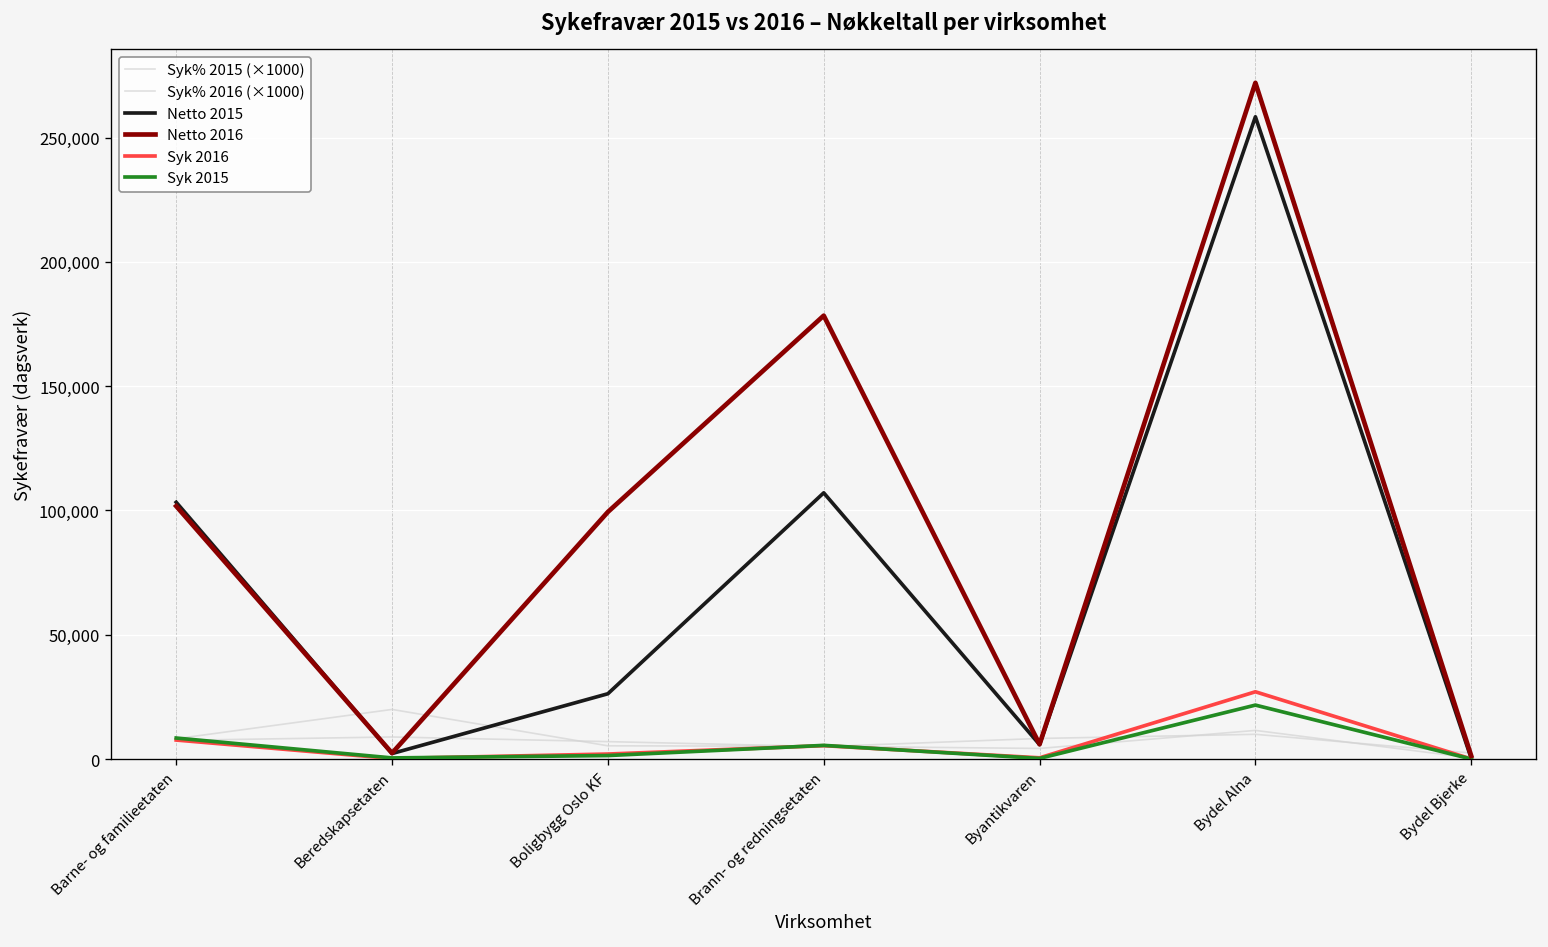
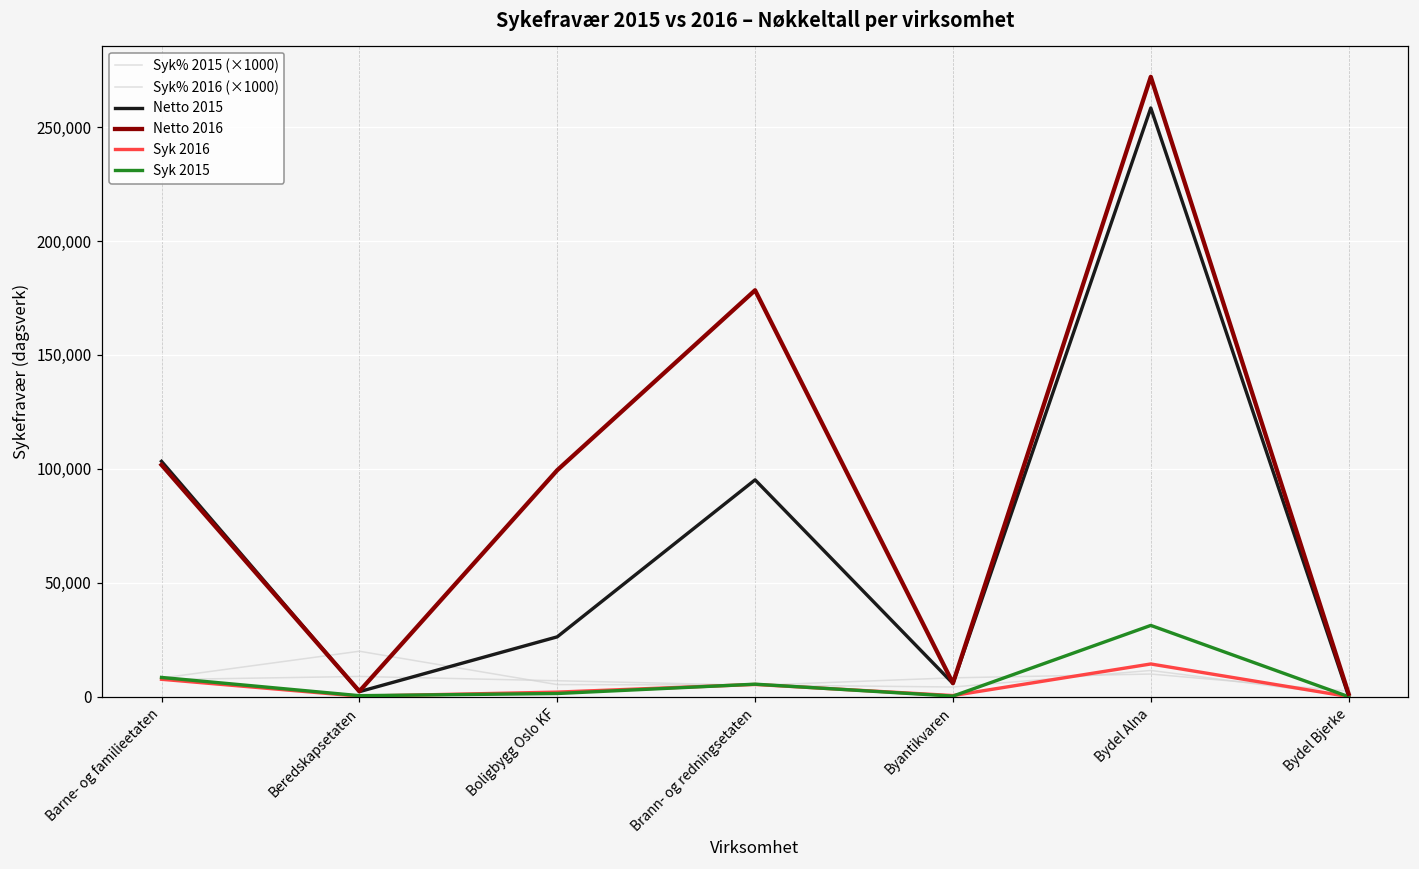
Netto 2015, Brann- og redningsetaten: 107,000 -> 95,000
Syk 2016, Bydel Alna: 27,000 -> 14,000
Syk 2015, Bydel Alna: 22,000 -> 31,000
